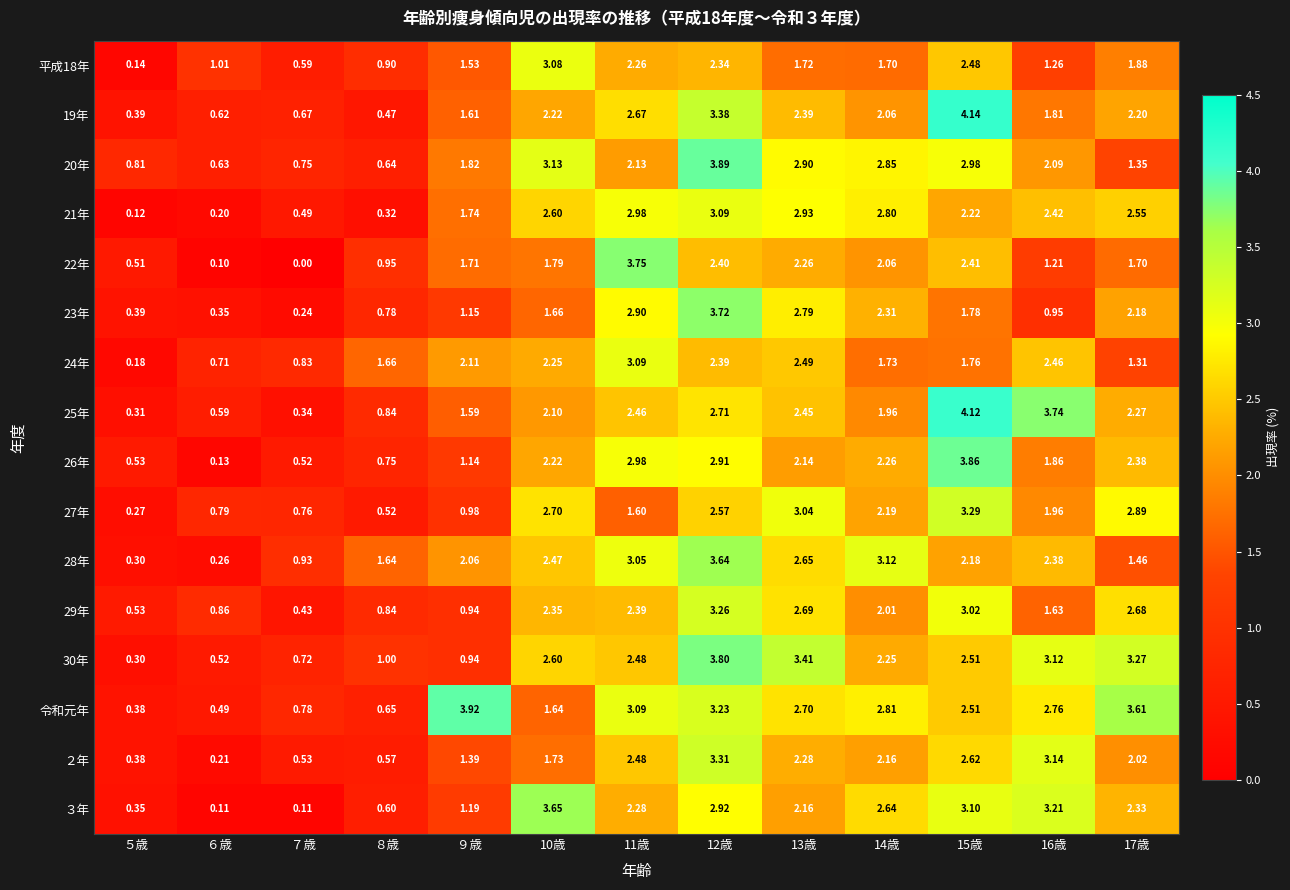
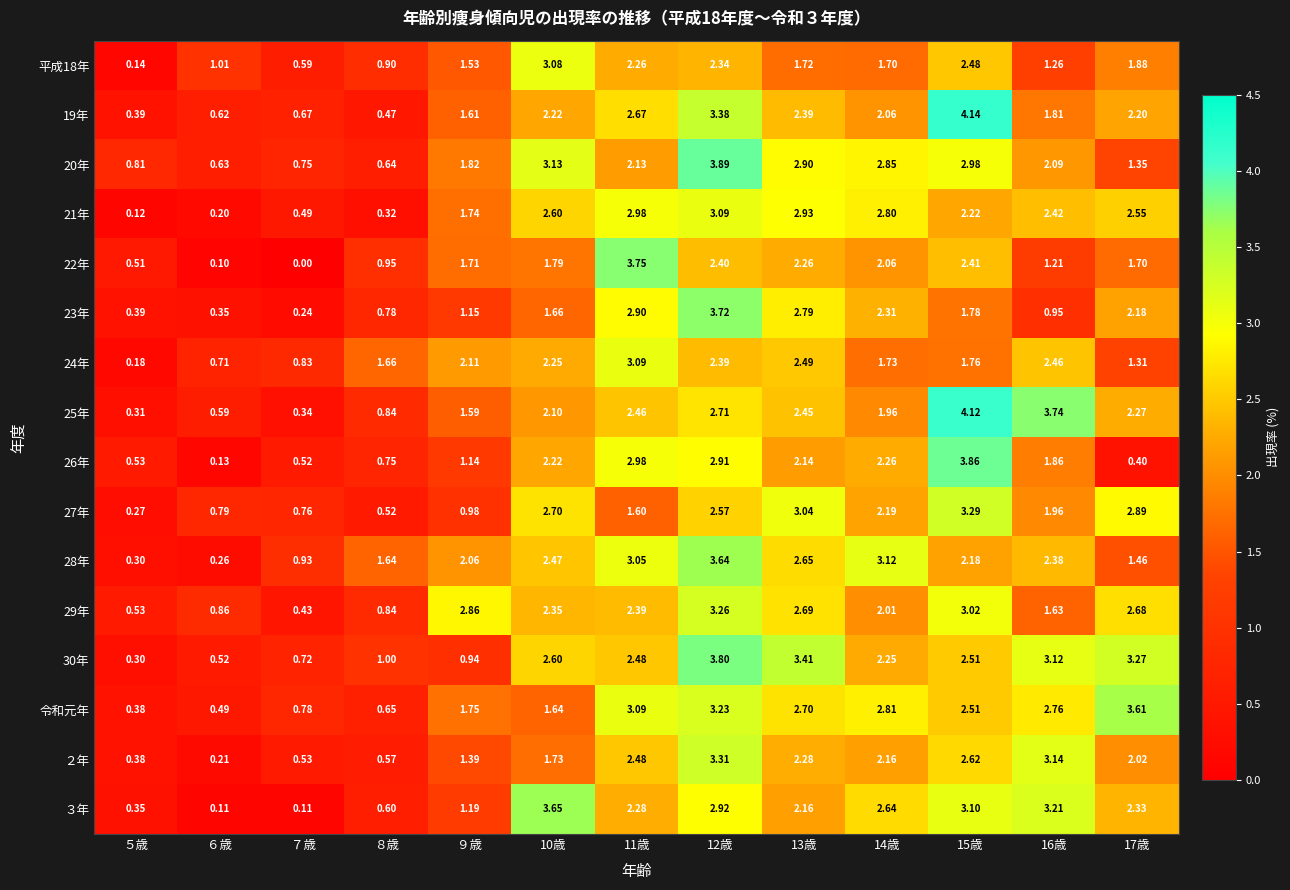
26年, 17歳: 2.38 -> 0.40
29年, ９歳: 0.94 -> 2.86
令和元年, ９歳: 3.92 -> 1.75
